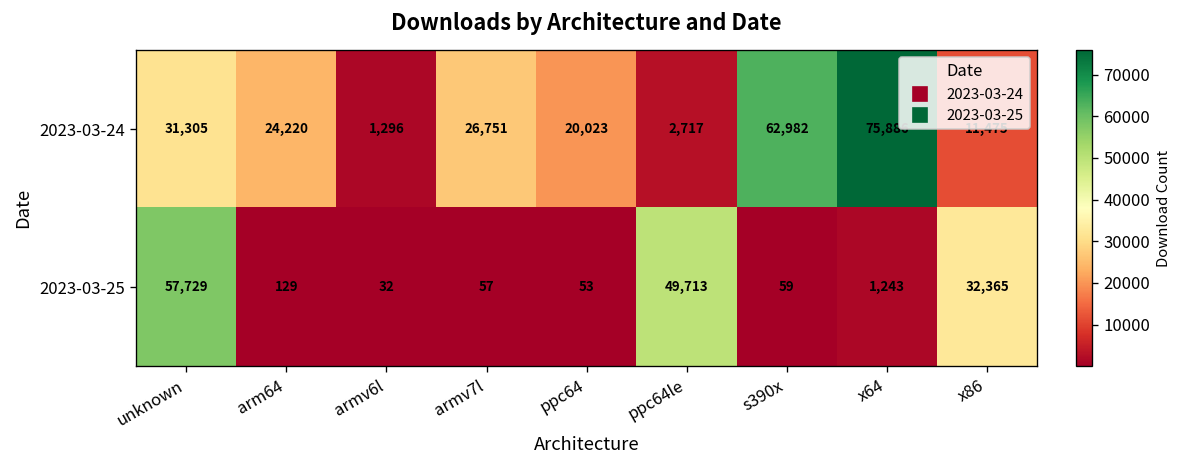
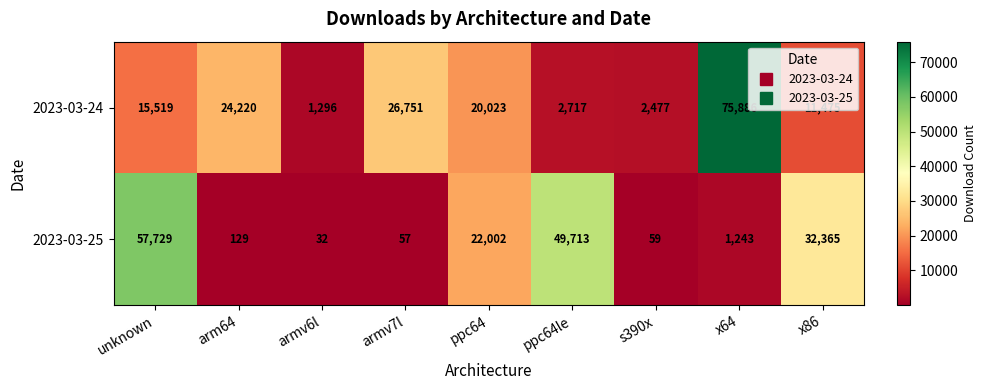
2023-03-24, unknown: 31,305 -> 15,519
2023-03-24, s390x: 62,982 -> 2,477
2023-03-25, ppc64: 53 -> 22,002
